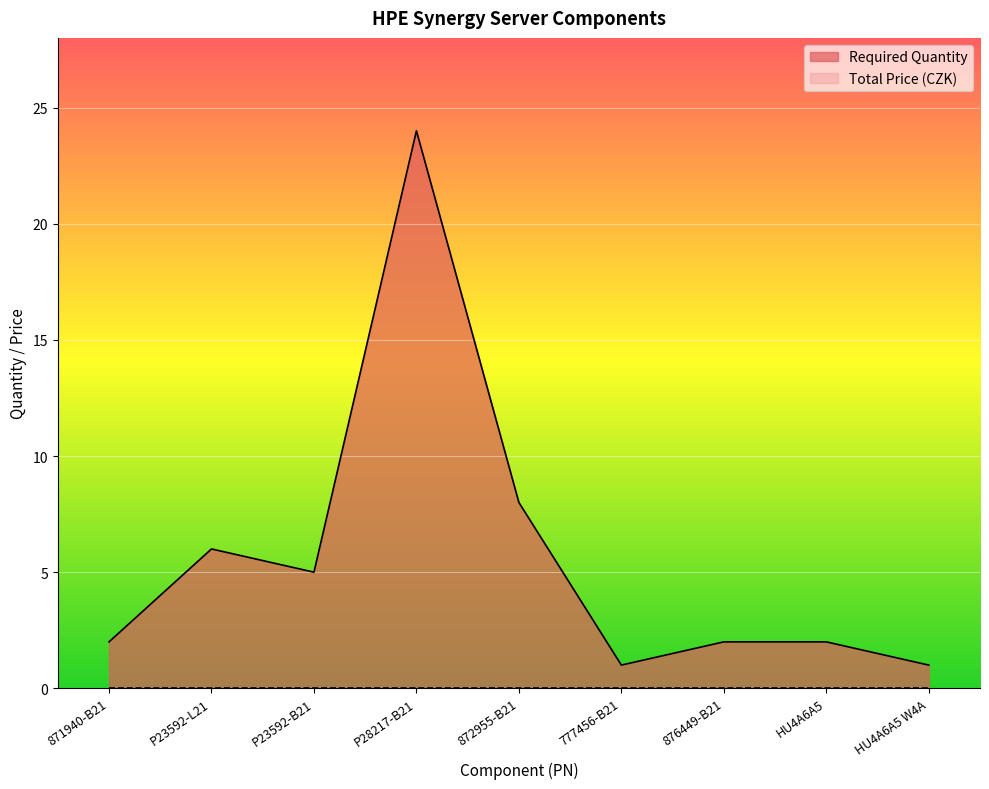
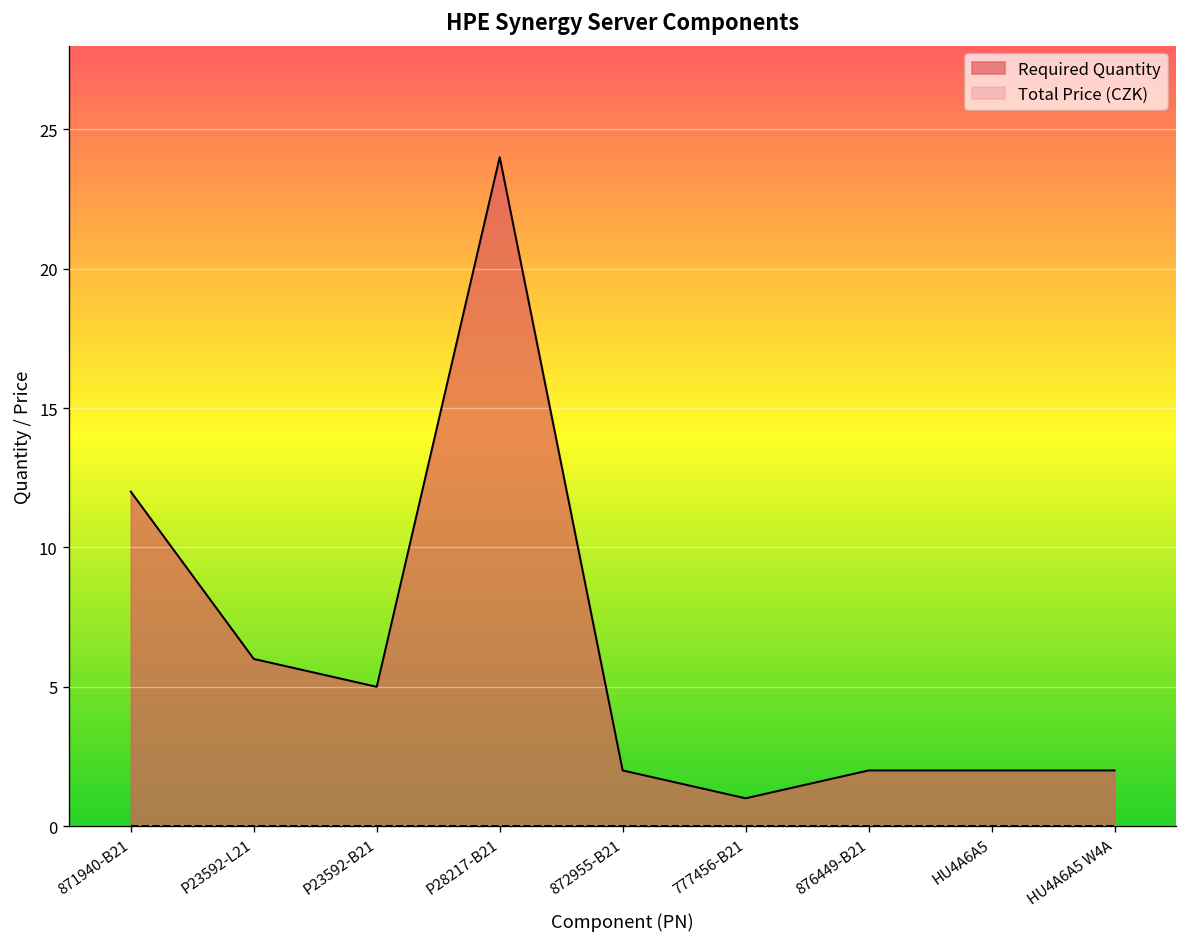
Required Quantity, 871940-B21: 2 -> 12
Required Quantity, 872955-B21: 8 -> 2
Required Quantity, HU4A6A5 W4A: 1 -> 2
